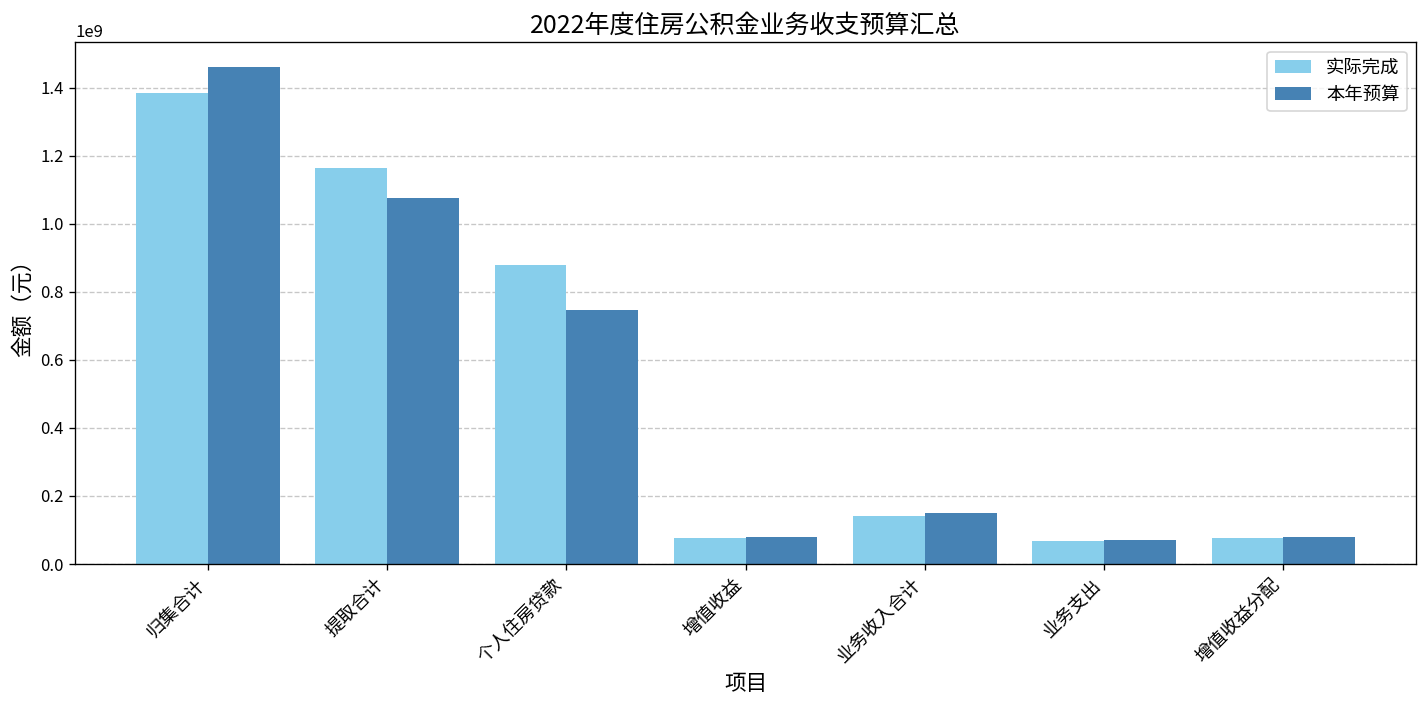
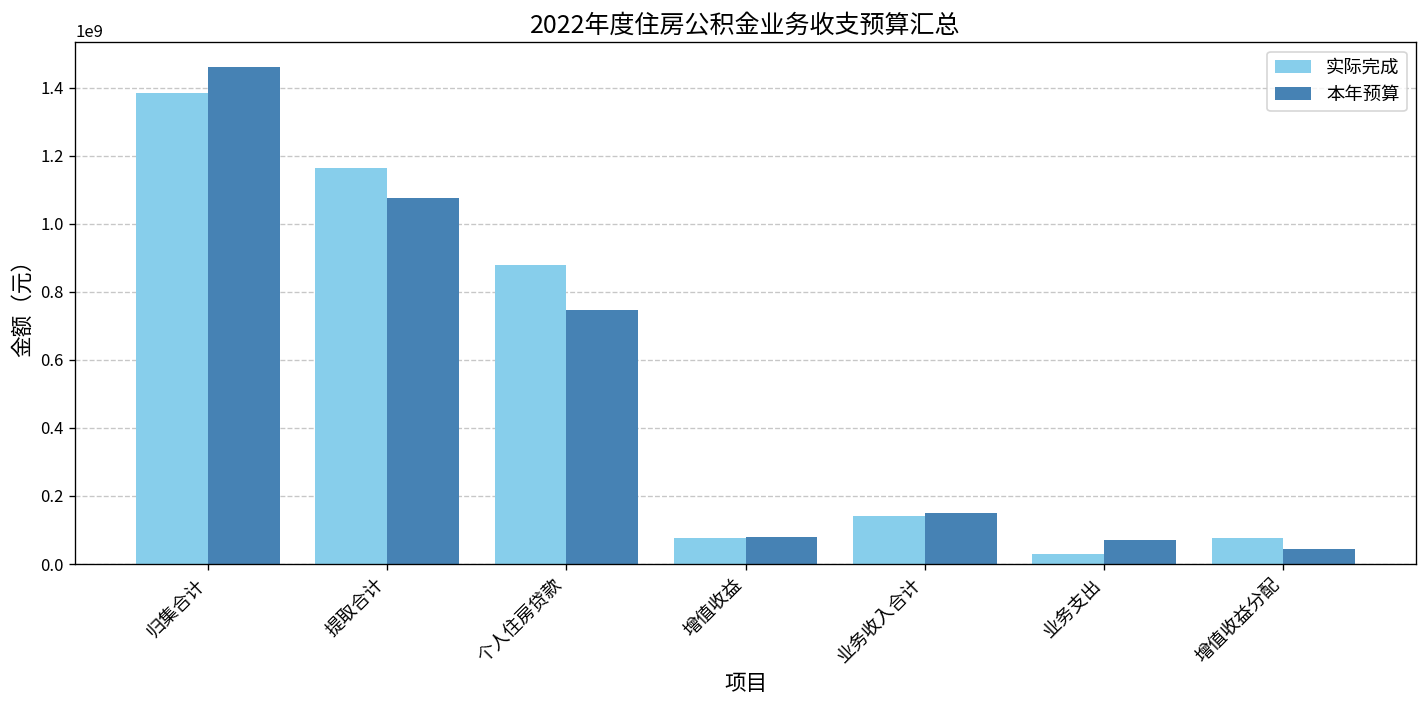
实际完成, 业务支出: 70000000 -> 30000000
本年预算, 增值收益分配: 80000000 -> 40000000
